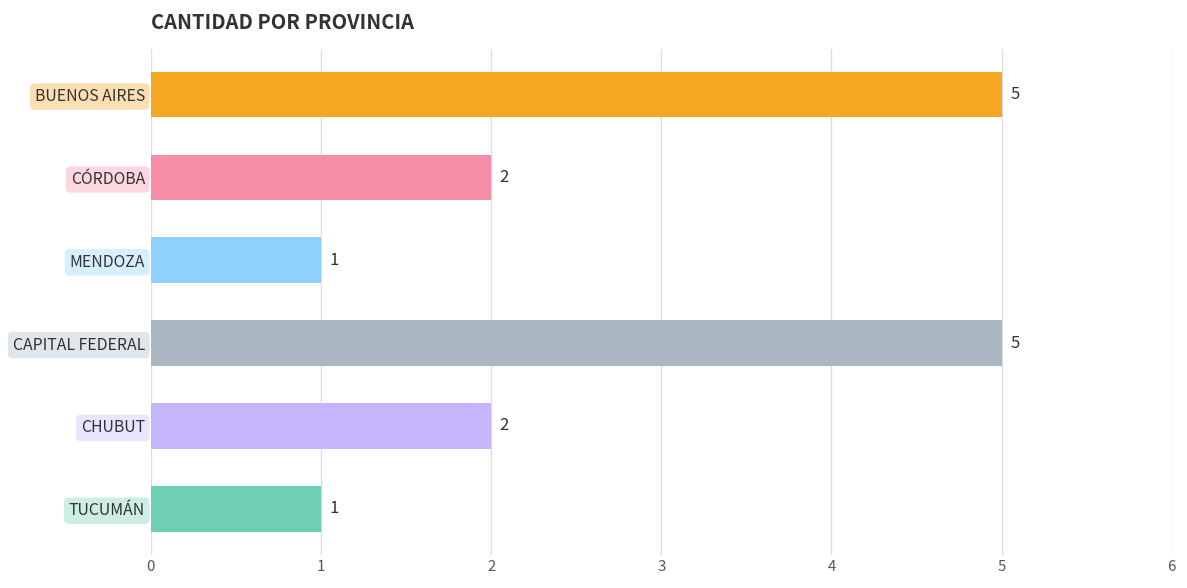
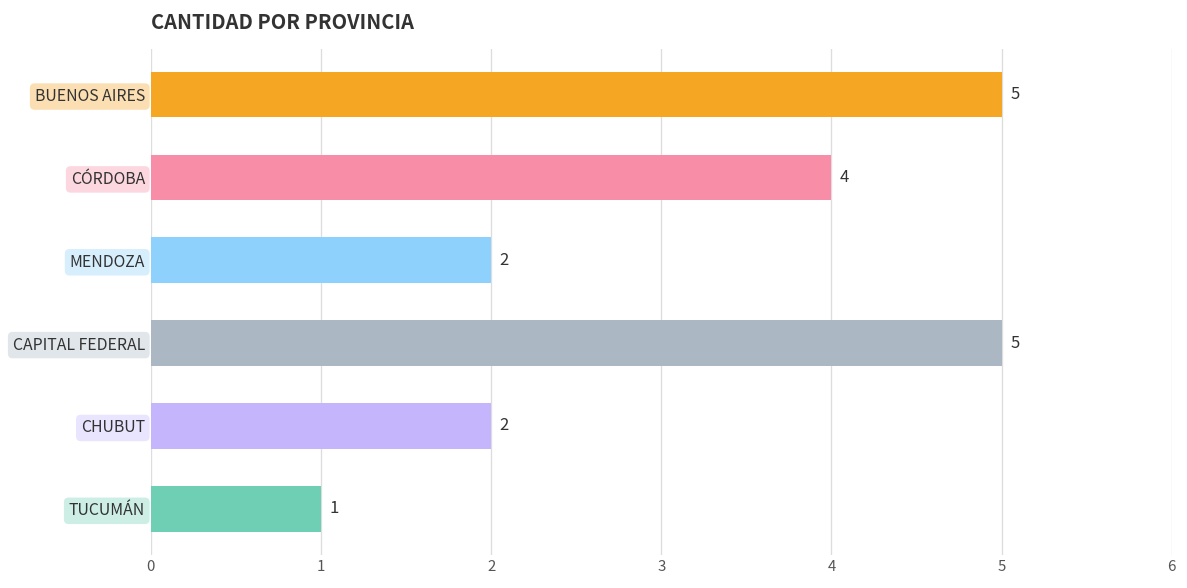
CÓRDOBA: 2 -> 4
MENDOZA: 1 -> 2
